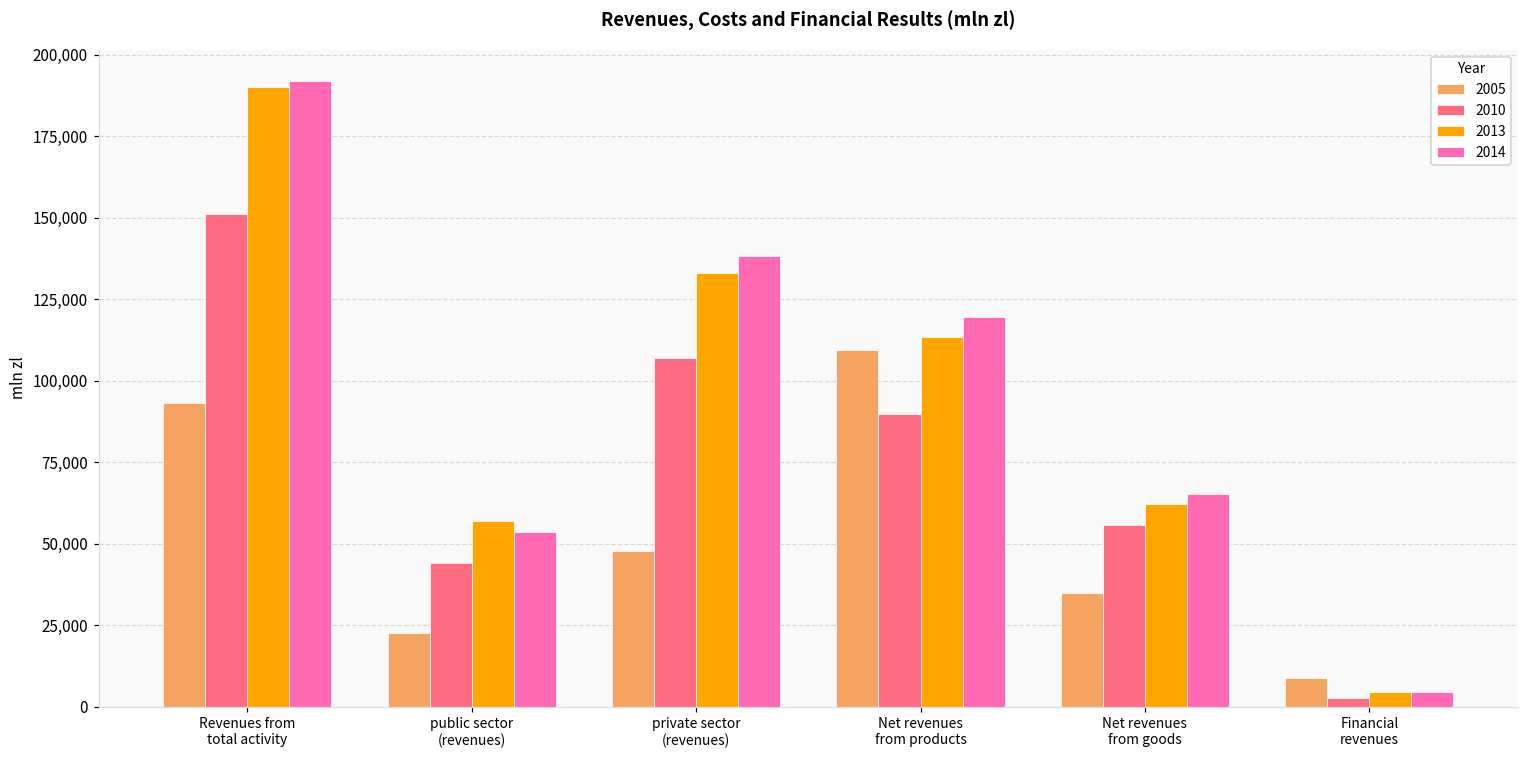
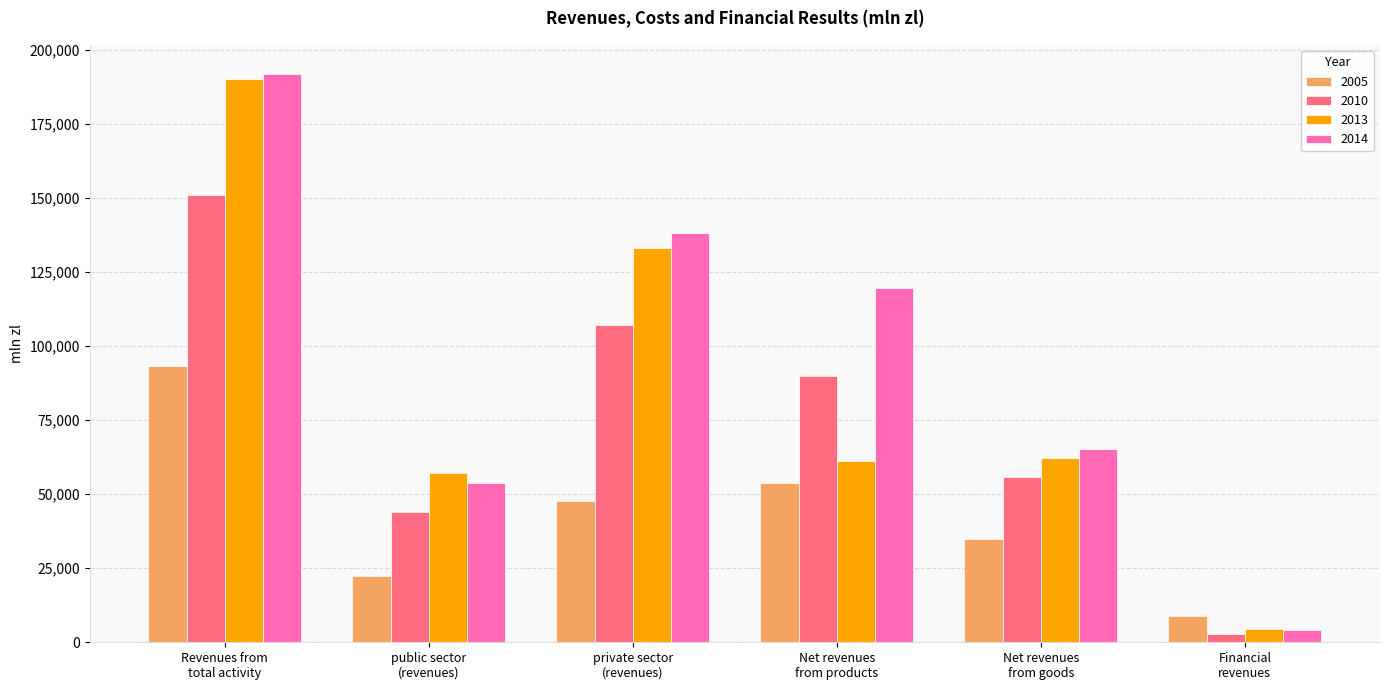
2005, Net revenues from products: 109,000 -> 54,000
2013, Net revenues from products: 113,000 -> 61,000
